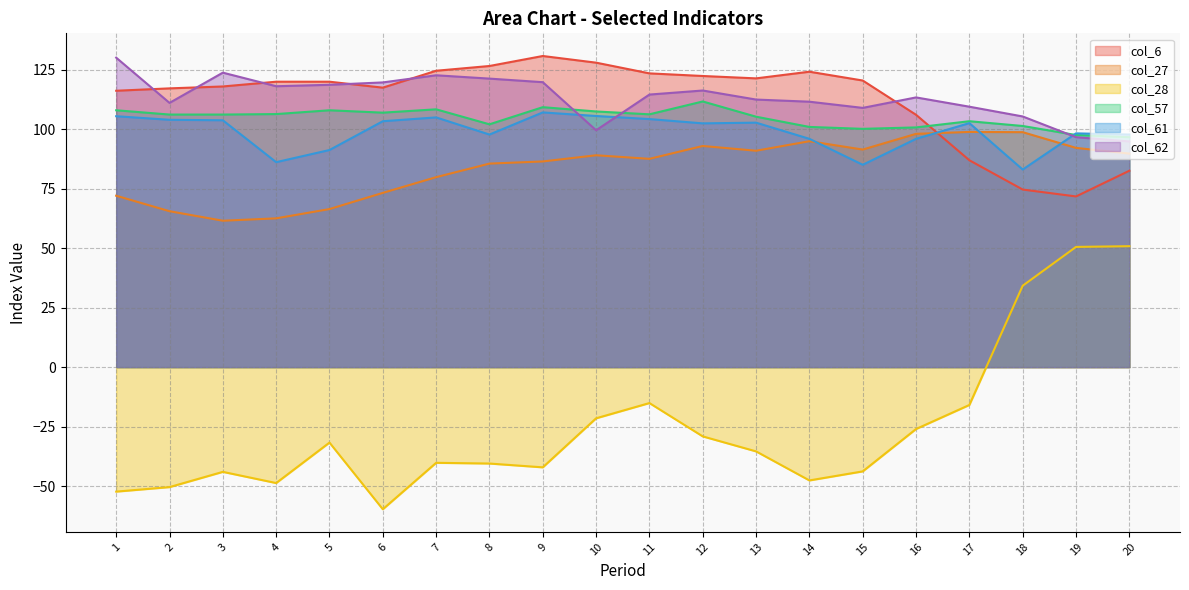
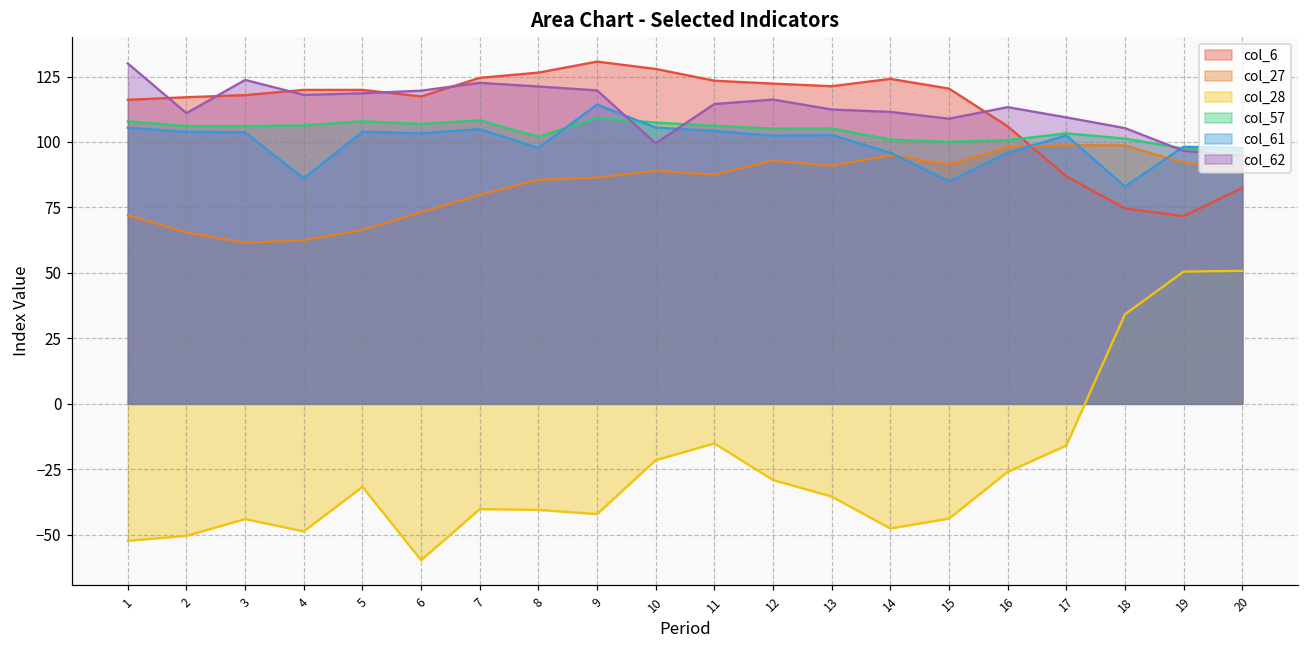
col_61, 5: 91 -> 104
col_61, 9: 107 -> 114
col_57, 12: 112 -> 105
